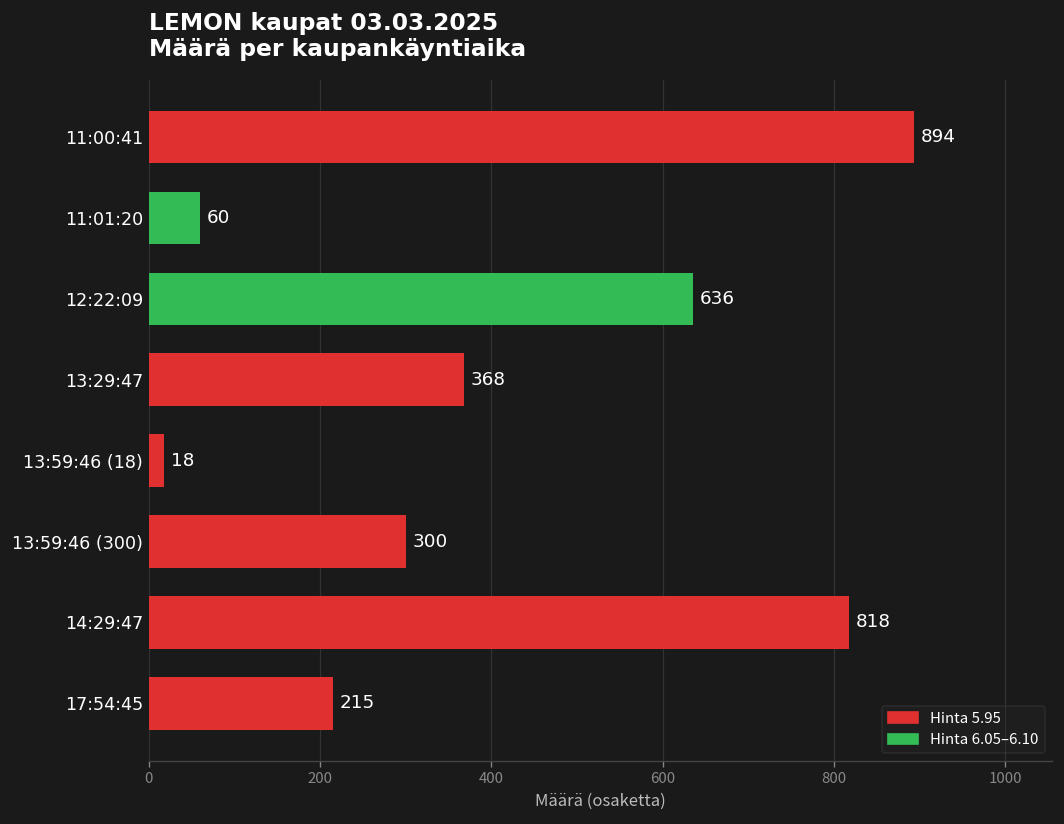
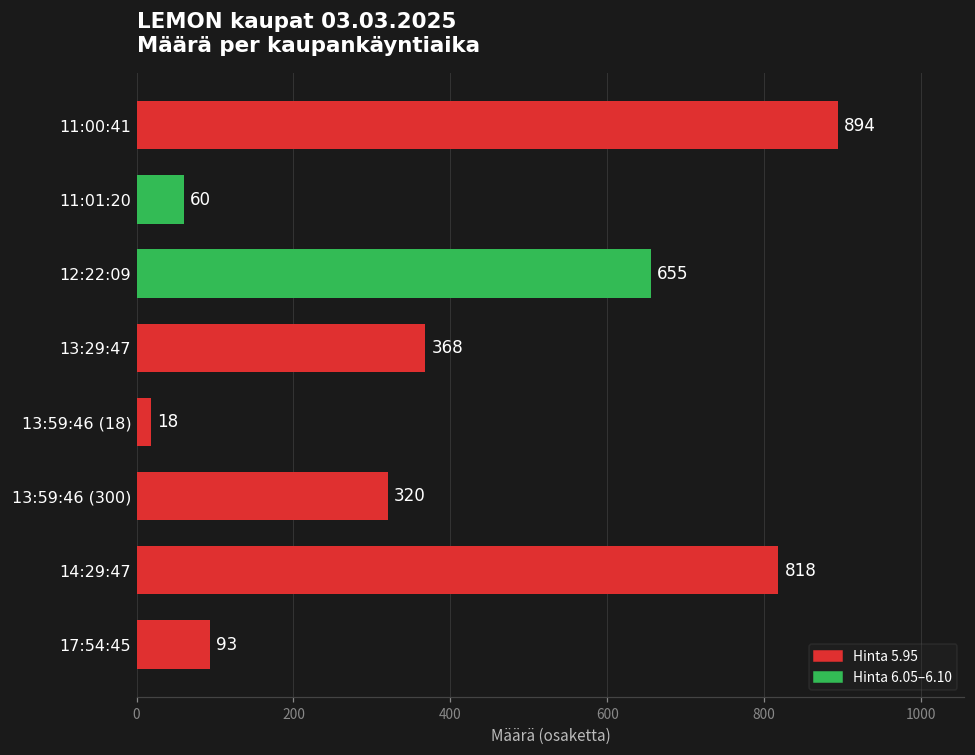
12:22:09: 636 -> 655
13:59:46 (300): 300 -> 320
17:54:45: 215 -> 93
